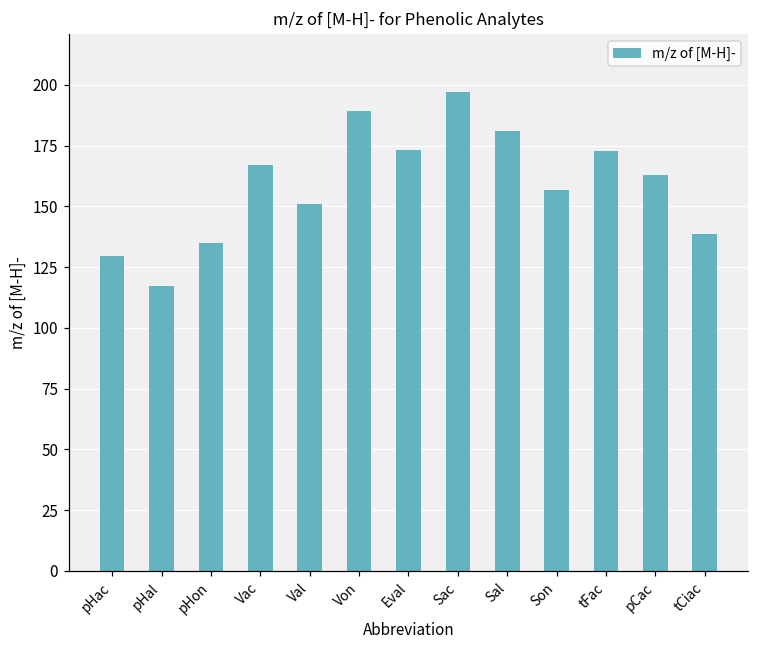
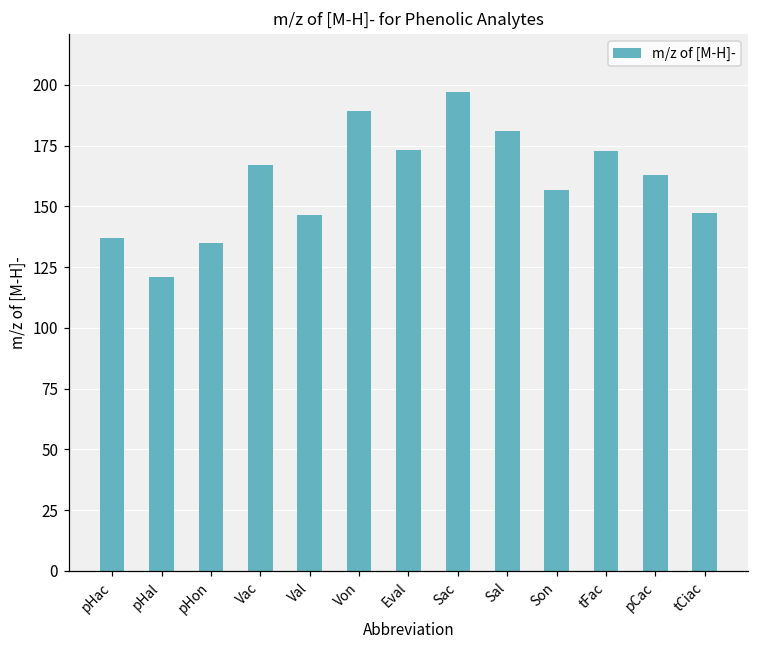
pHac: 130 -> 137
pHal: 117 -> 121
Val: 151 -> 146
tCiac: 139 -> 147
